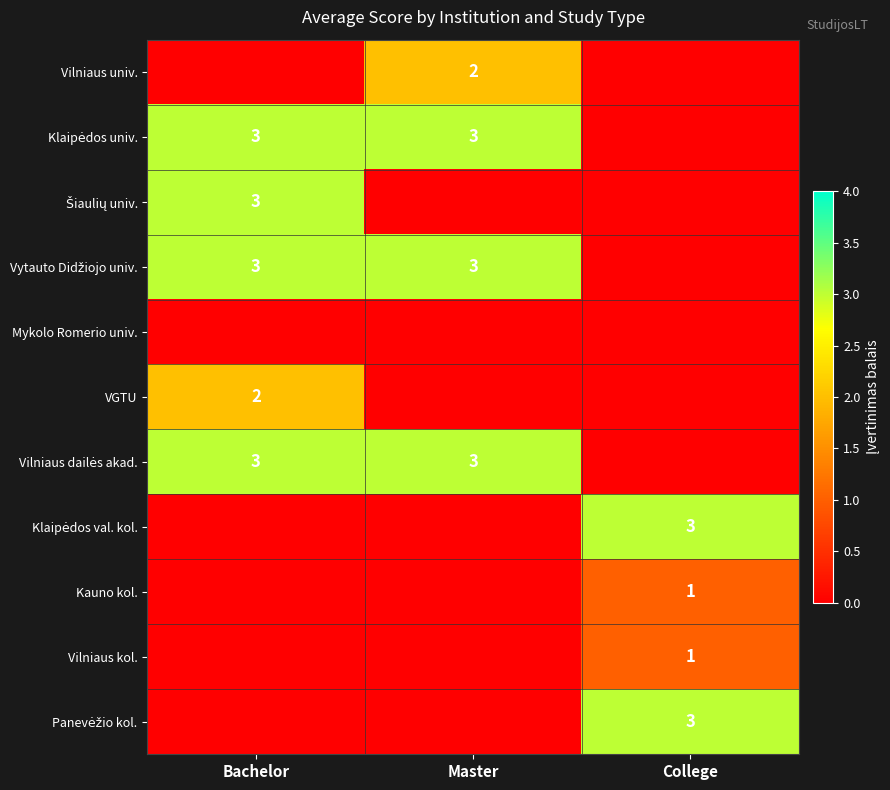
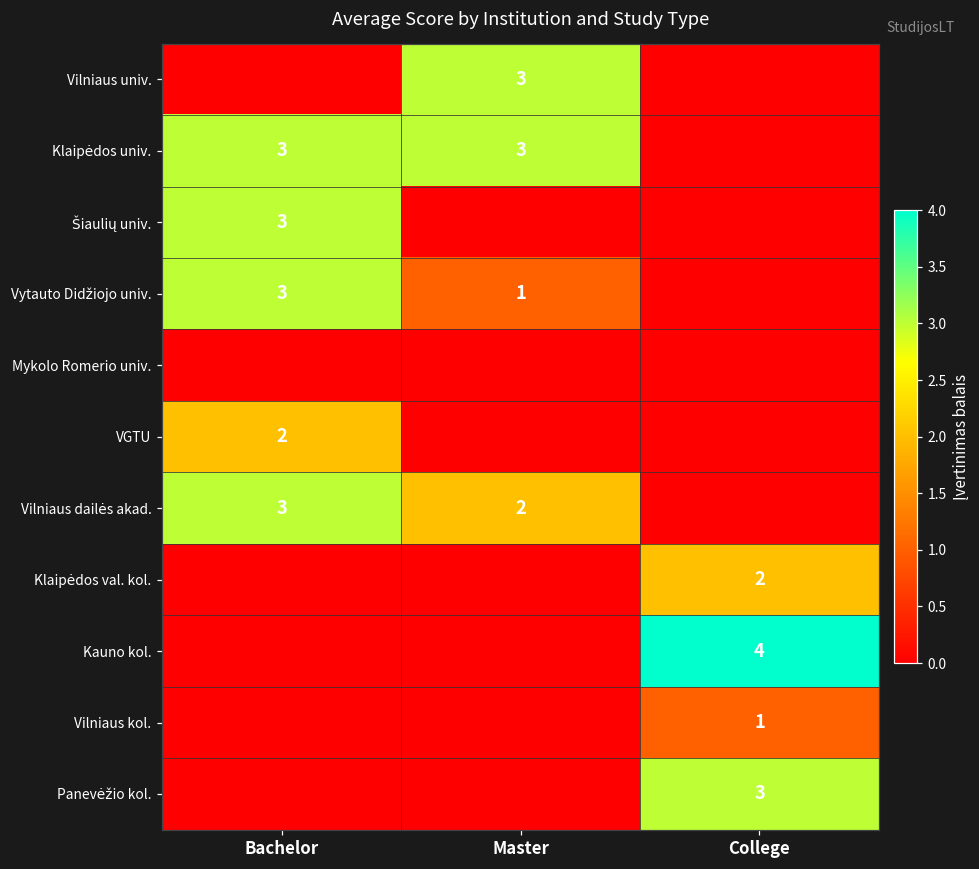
Vilniaus univ., Master: 2 -> 3
Vytauto Didžiojo univ., Master: 3 -> 1
Vilniaus dailės akad., Master: 3 -> 2
Klaipėdos val. kol., College: 3 -> 2
Kauno kol., College: 1 -> 4
